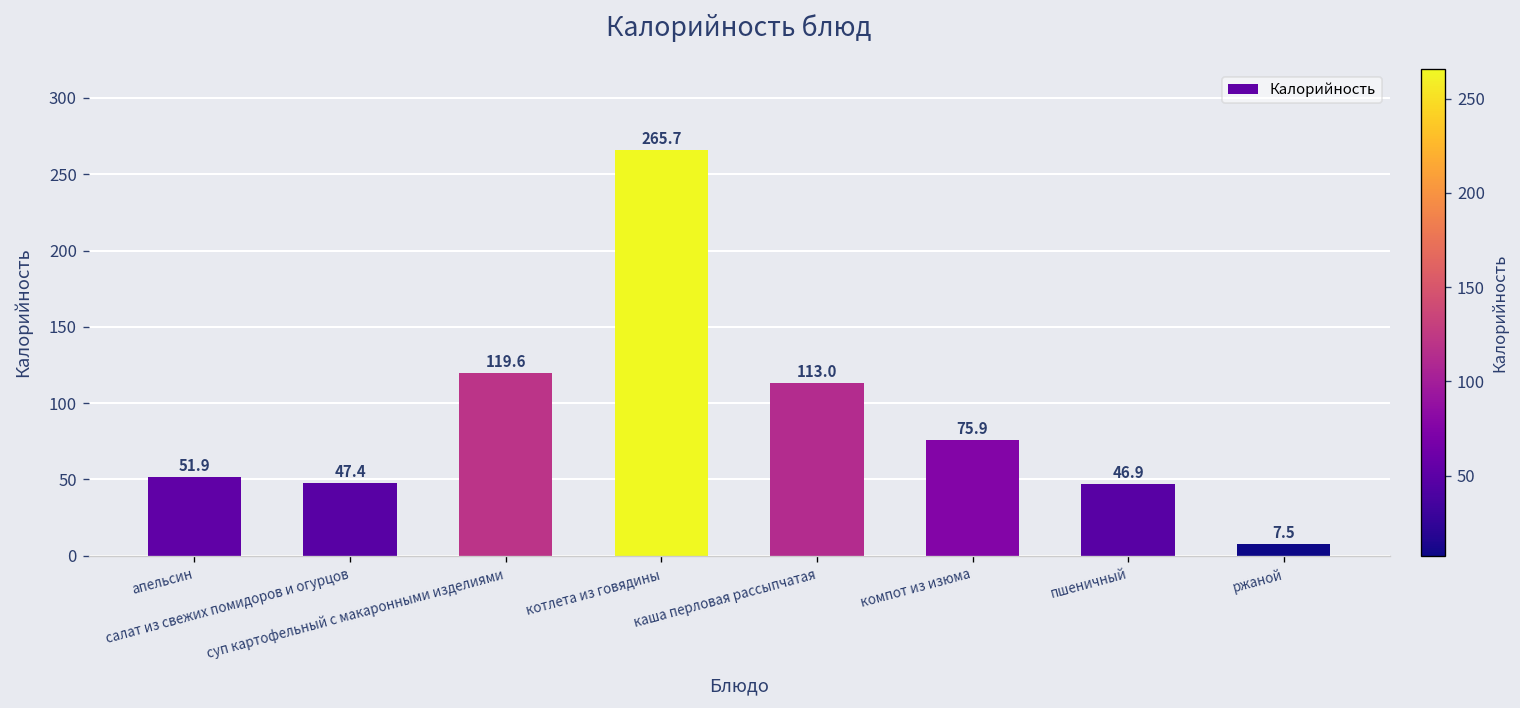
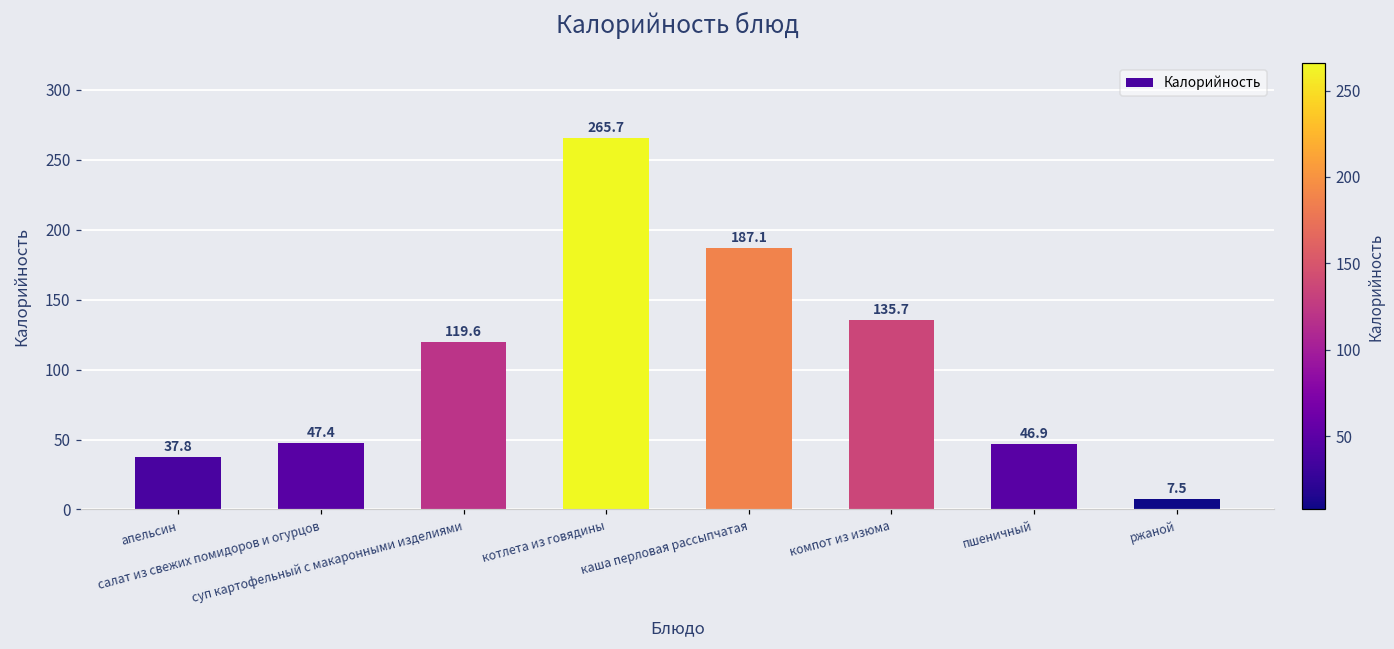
апельсин: 51.9 -> 37.8
каша перловая рассыпчатая: 113.0 -> 187.1
компот из изюма: 75.9 -> 135.7
